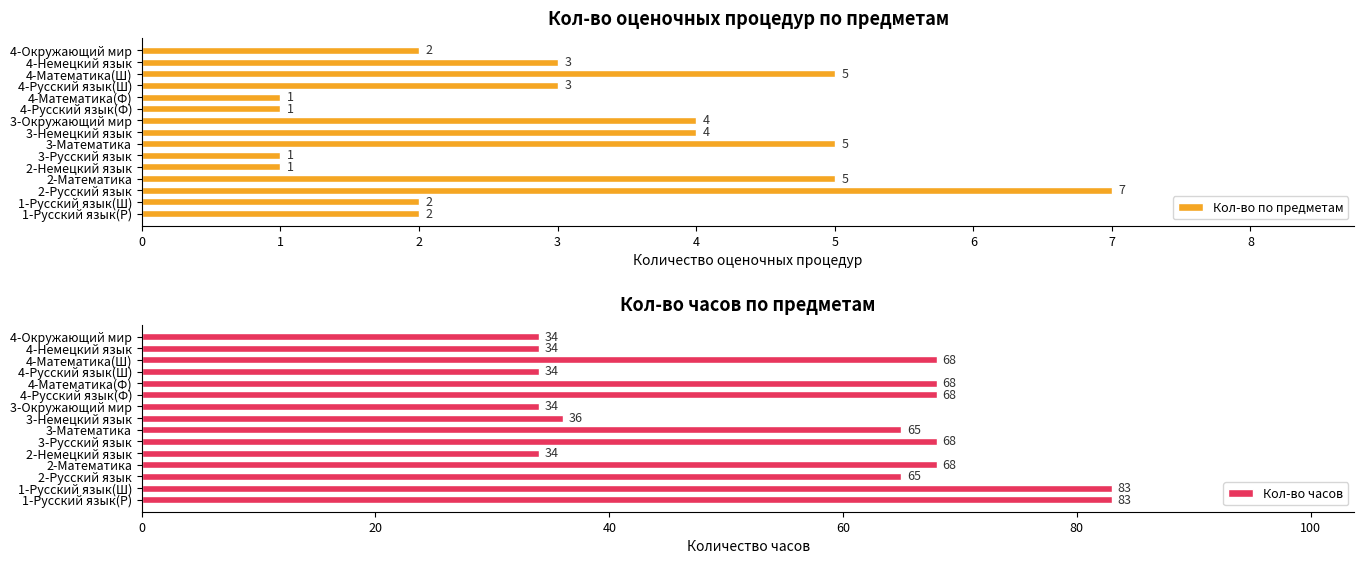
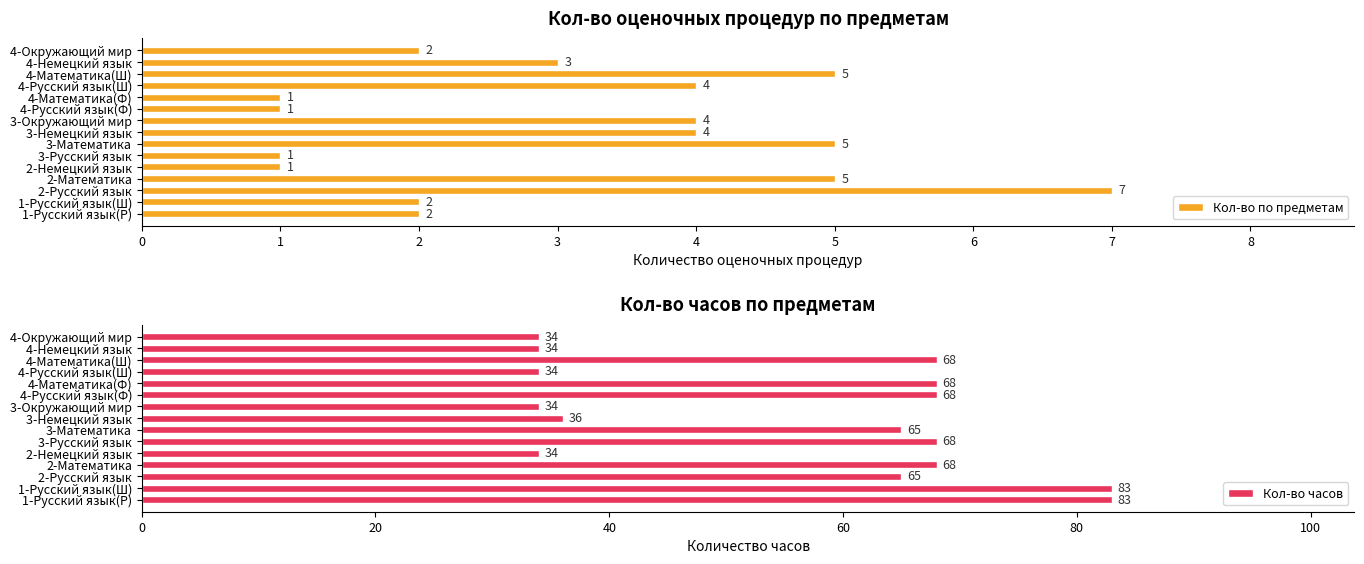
Кол-во оценочных процедур по предметам, 4-Русский язык(Ш): 3 -> 4
